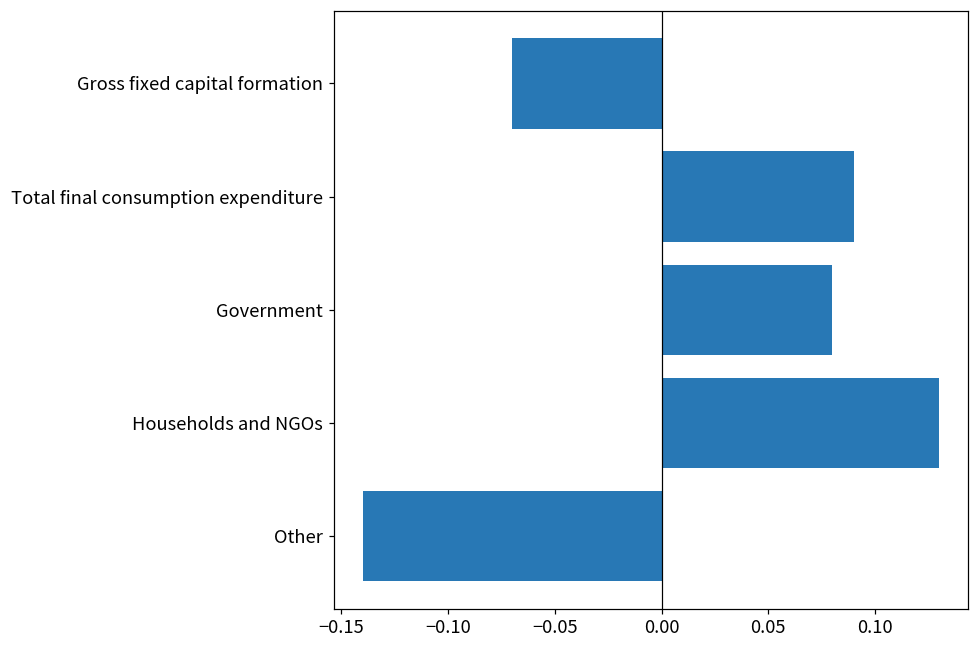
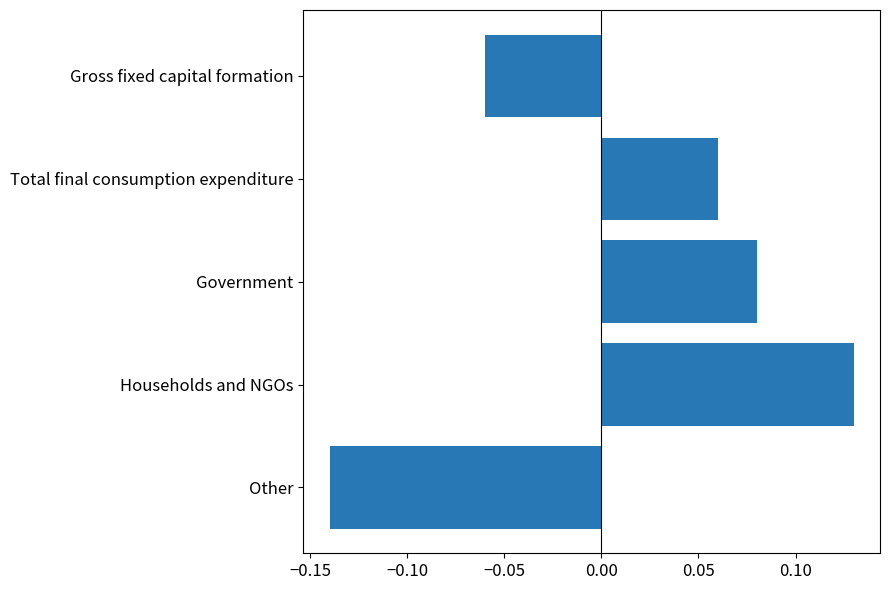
Gross fixed capital formation: -0.07 -> -0.06
Total final consumption expenditure: 0.09 -> 0.06
